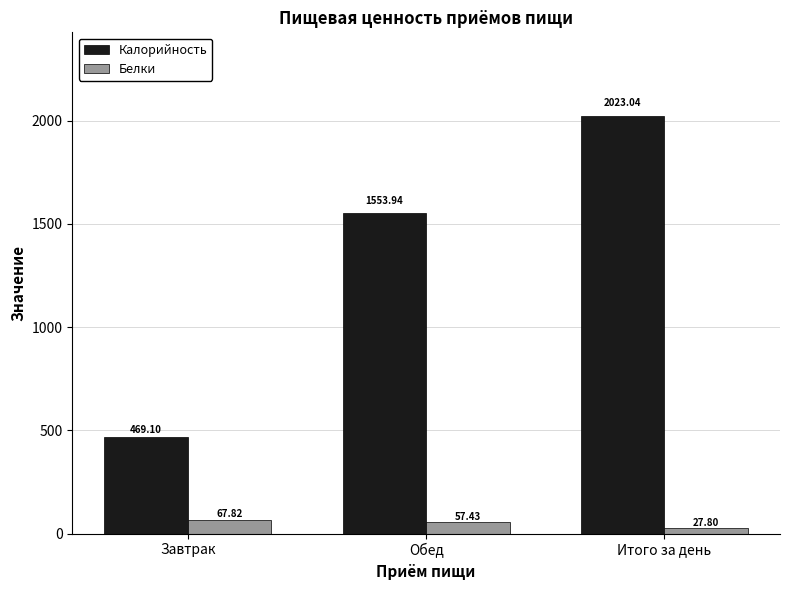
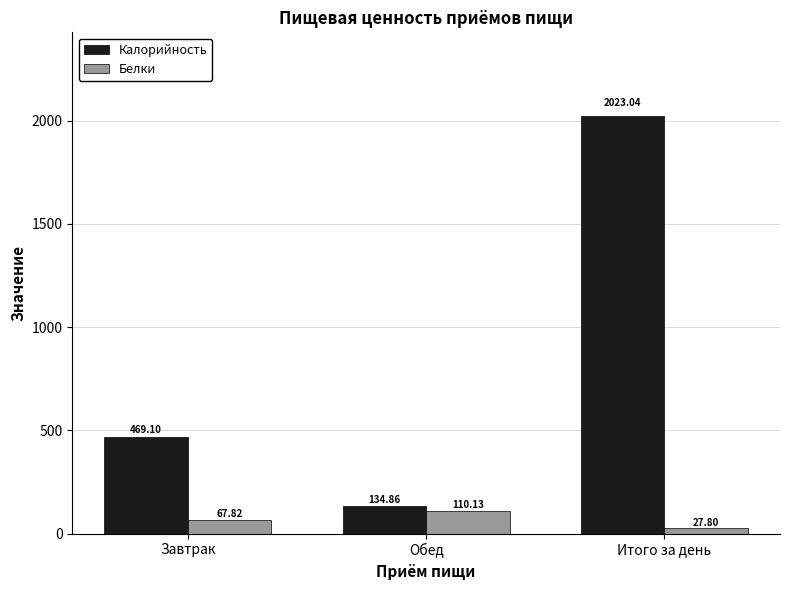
Калорийность, Обед: 1553.94 -> 134.86
Белки, Обед: 57.43 -> 110.13
